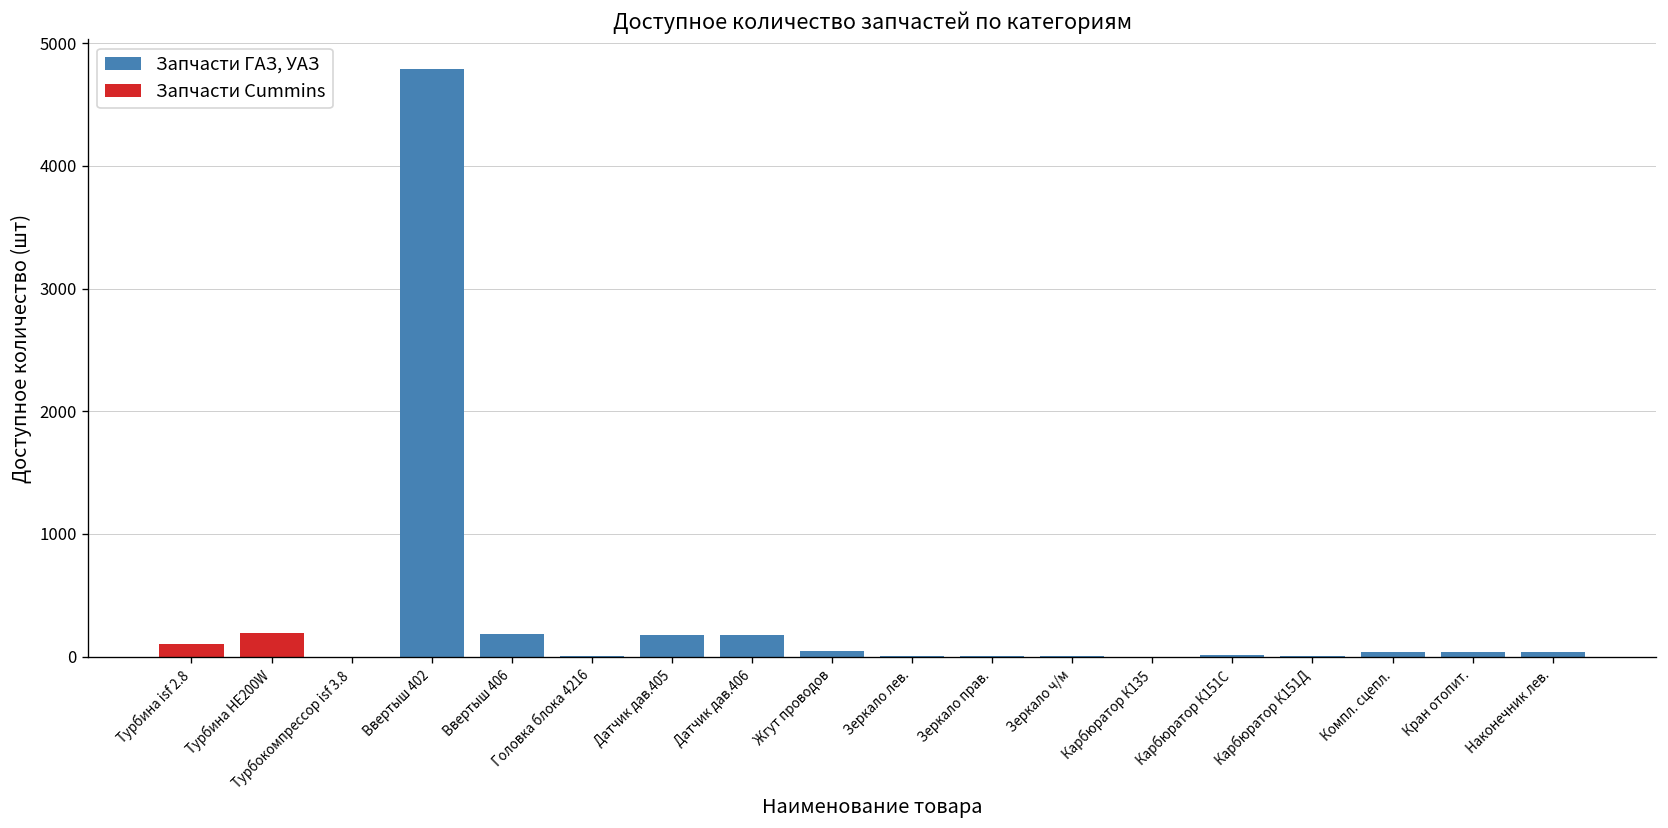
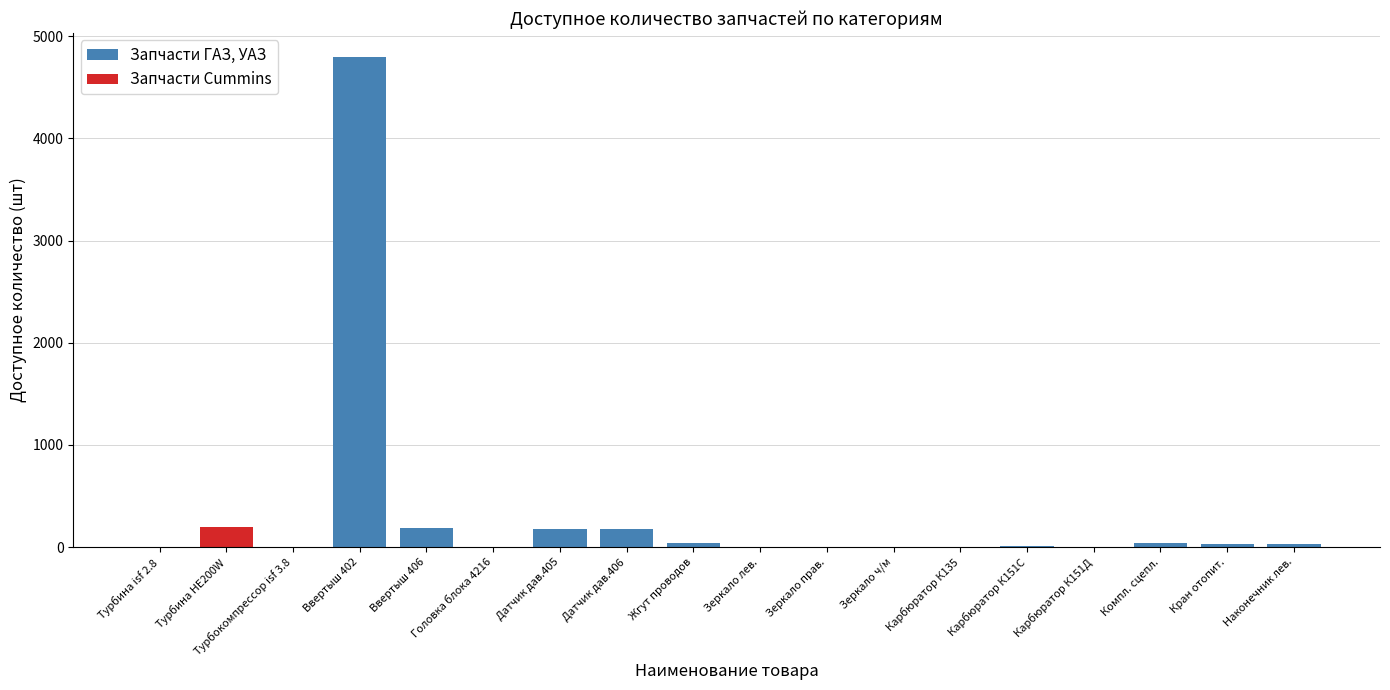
Запчасти Cummins, Турбина isf 2.8: 100 -> 0
